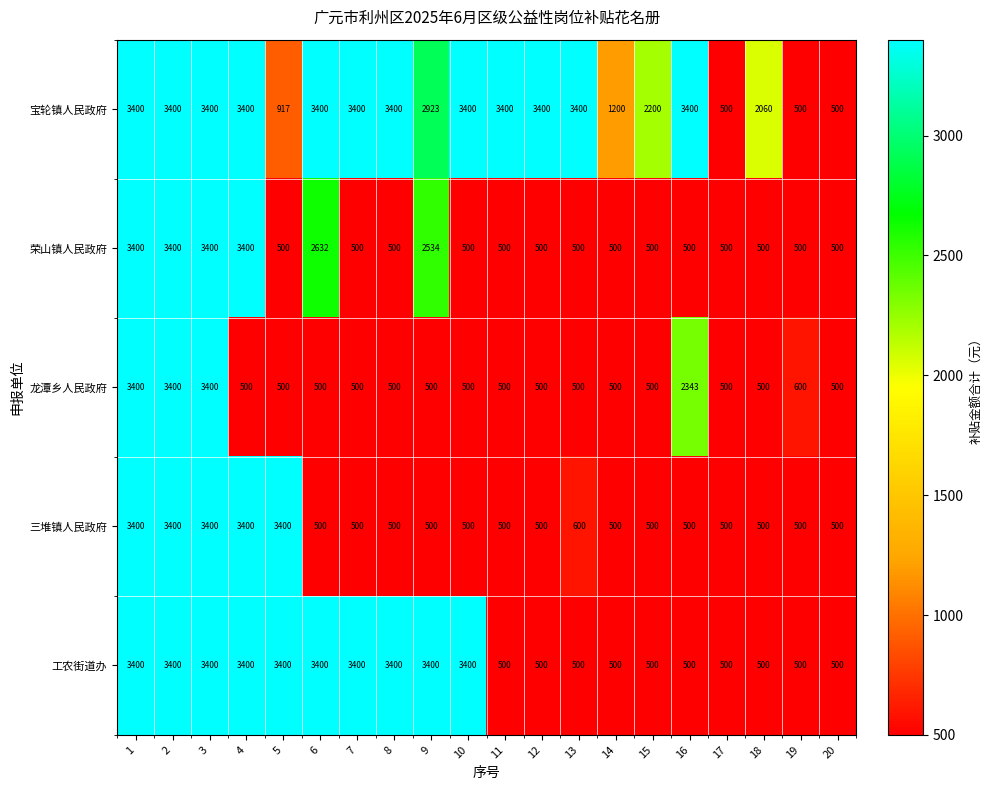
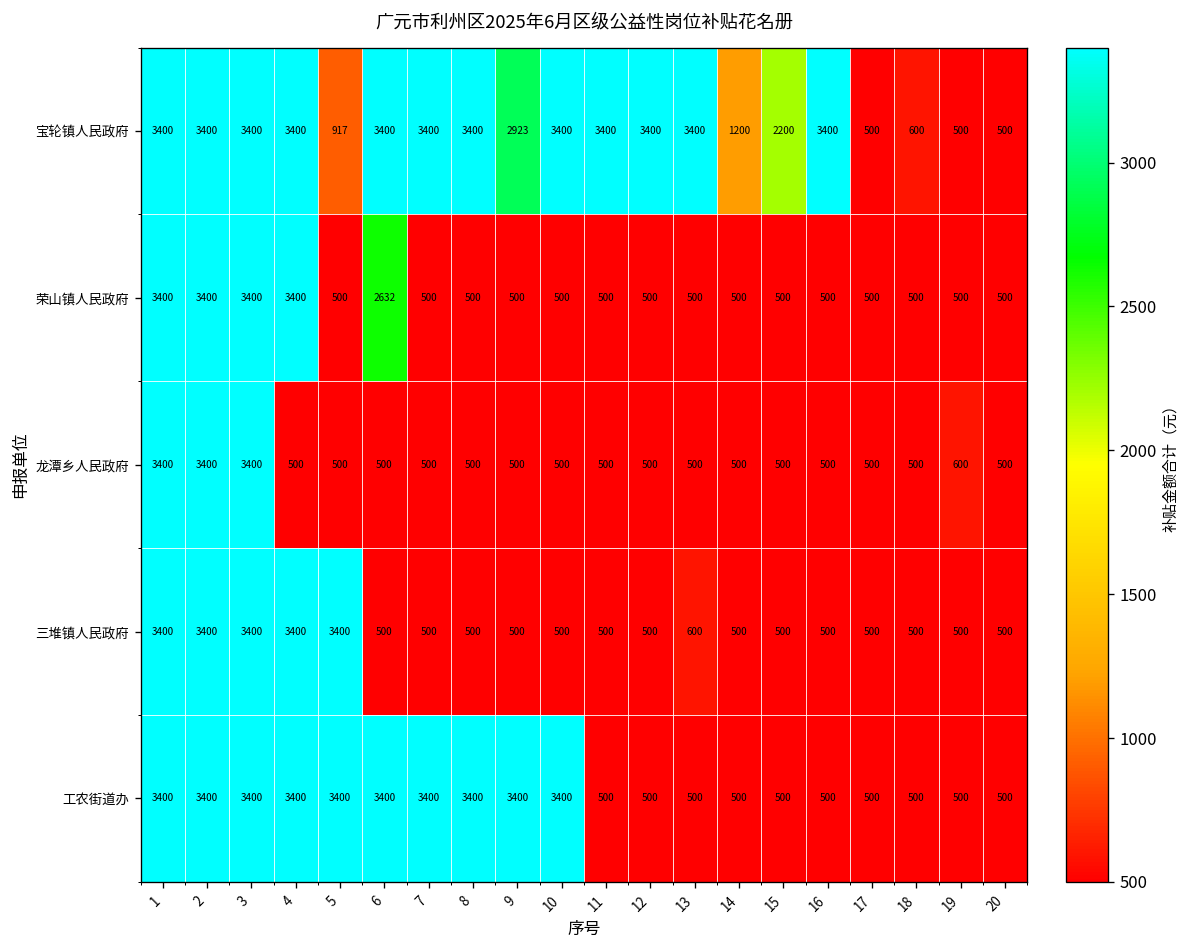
宝轮镇人民政府, 18: 2060 -> 600
荣山镇人民政府, 9: 2534 -> 500
龙潭乡人民政府, 16: 2343 -> 500
